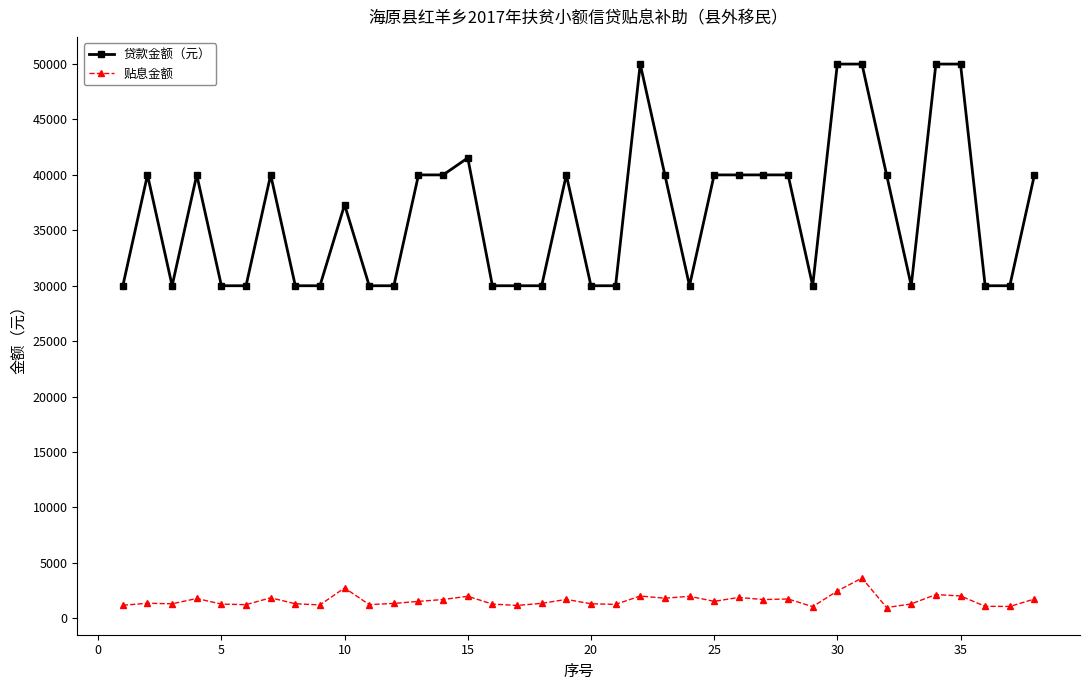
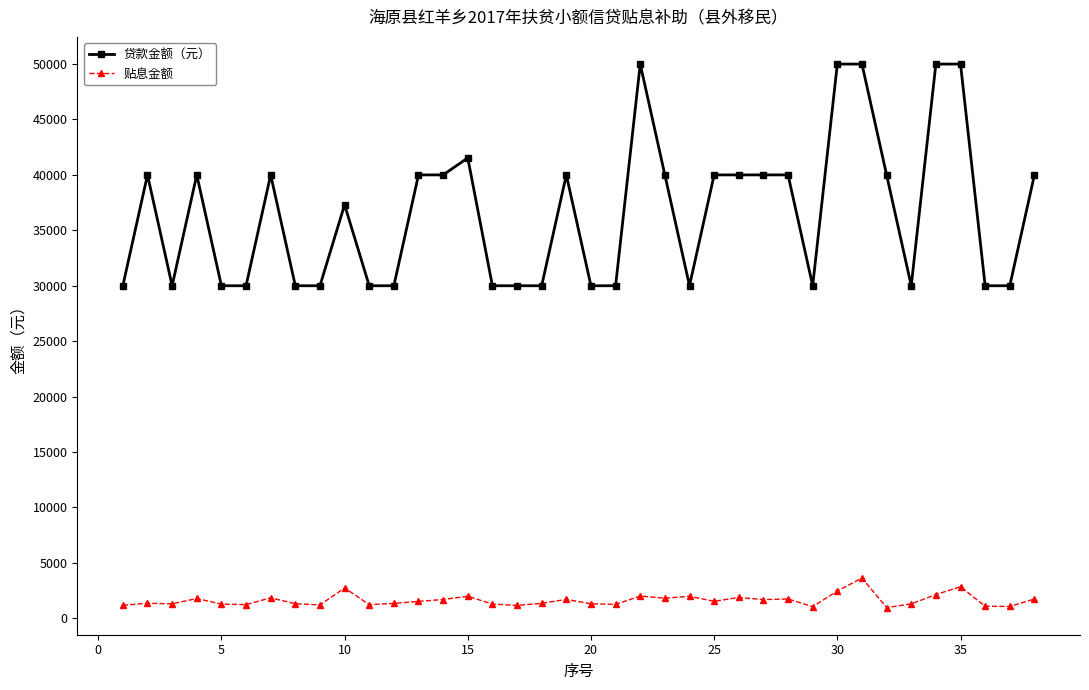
贴息金额, 35: 2000 -> 2800
